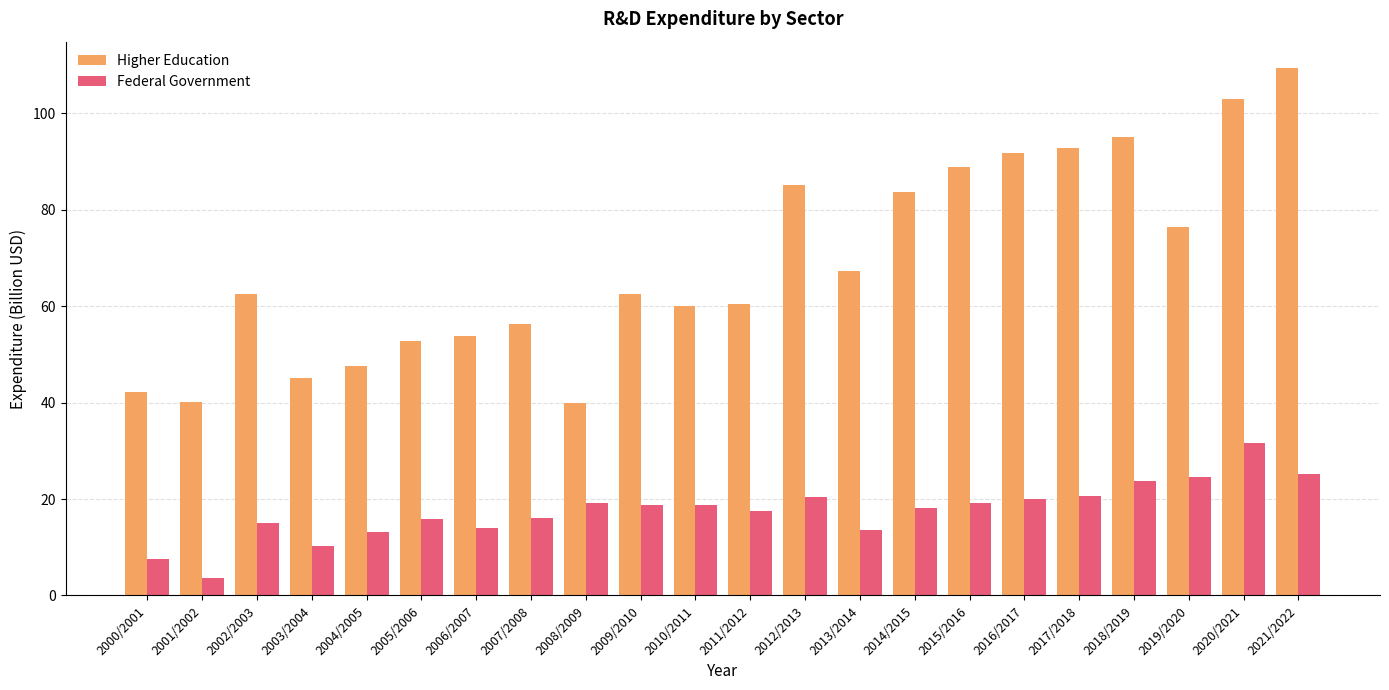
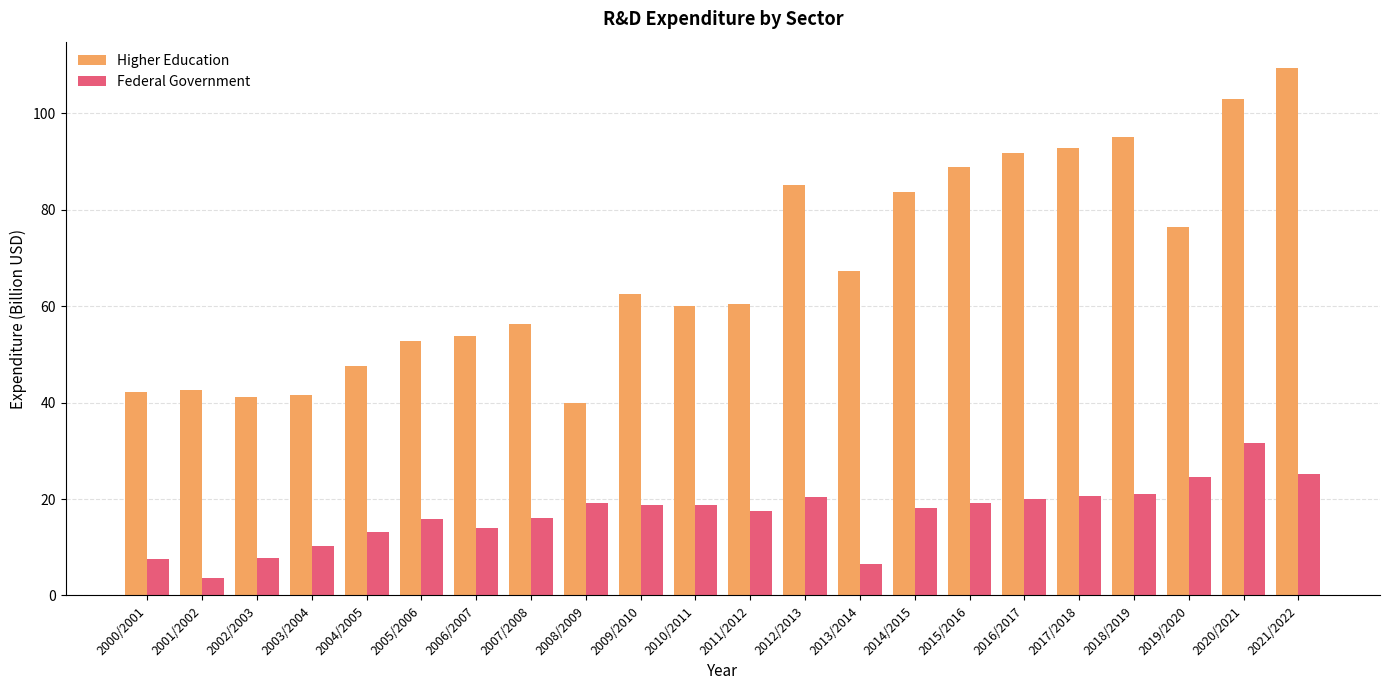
Higher Education, 2001/2002: 40 -> 43
Higher Education, 2002/2003: 63 -> 41
Federal Government, 2002/2003: 15 -> 8
Higher Education, 2003/2004: 45 -> 42
Federal Government, 2013/2014: 14 -> 7
Federal Government, 2018/2019: 24 -> 21
